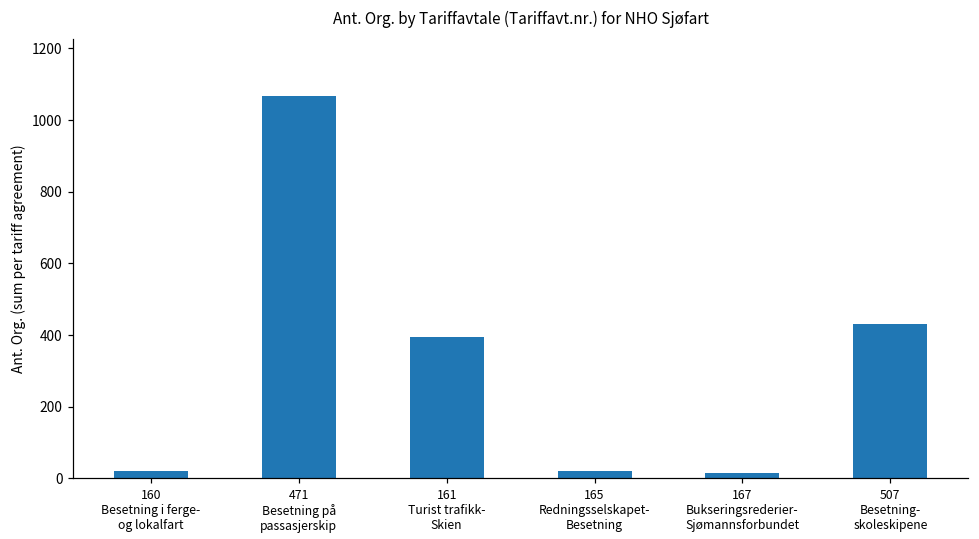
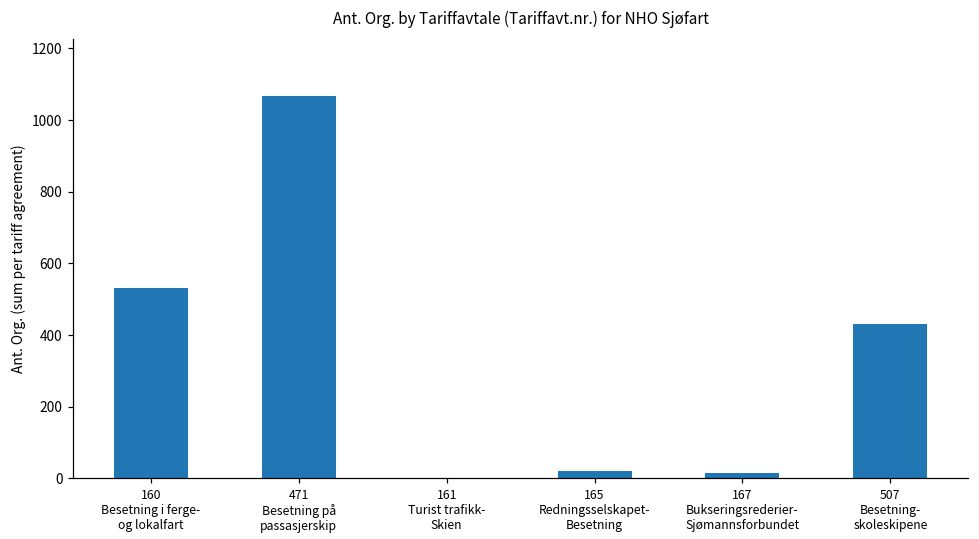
160 Besetning i ferge- og lokalfart: 20 -> 530
161 Turist trafikk- Skien: 400 -> 0
